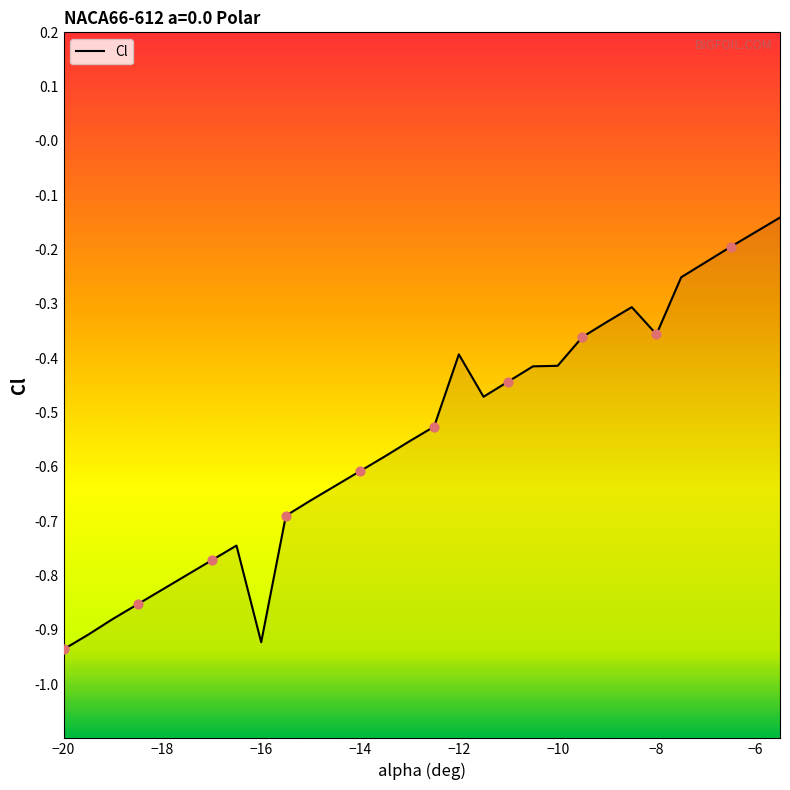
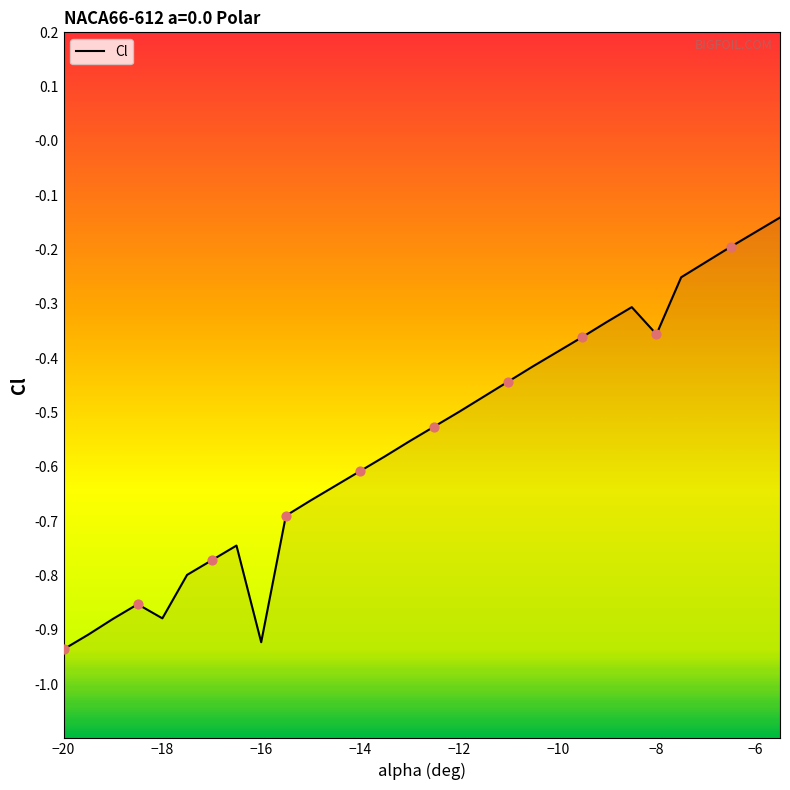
Cl, −18: -0.83 -> -0.88
Cl, −12: -0.39 -> -0.50
Cl, −10: -0.41 -> -0.39
